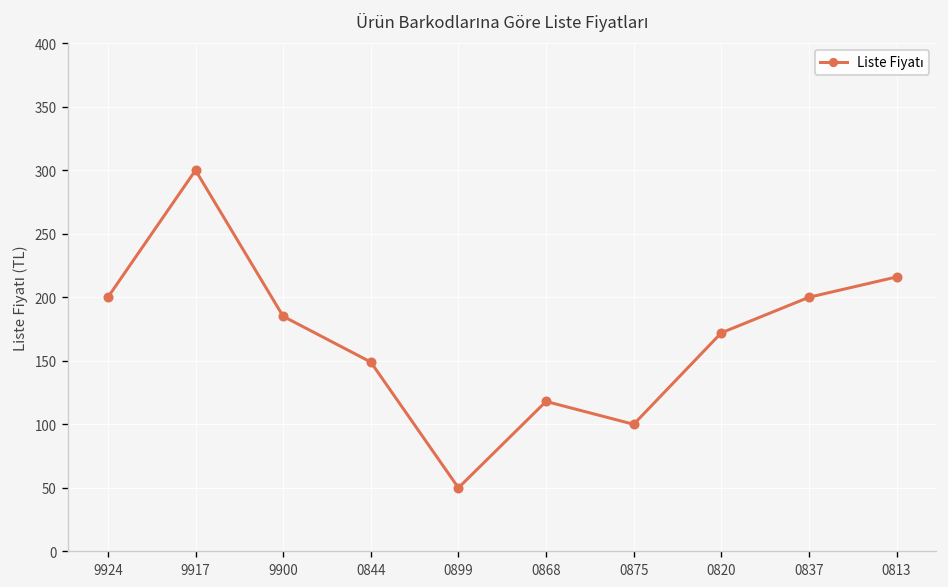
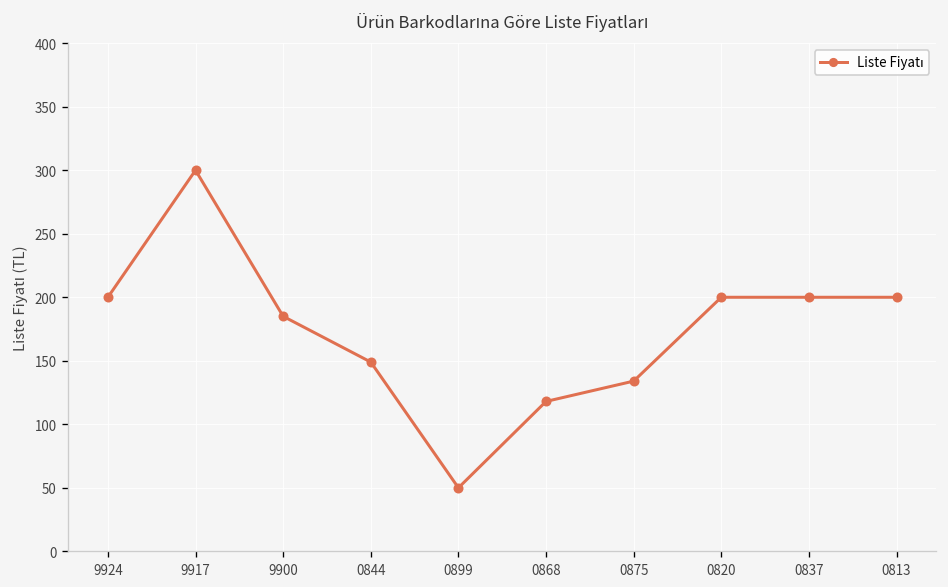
0875: 100 -> 134
0820: 172 -> 200
0813: 216 -> 200
